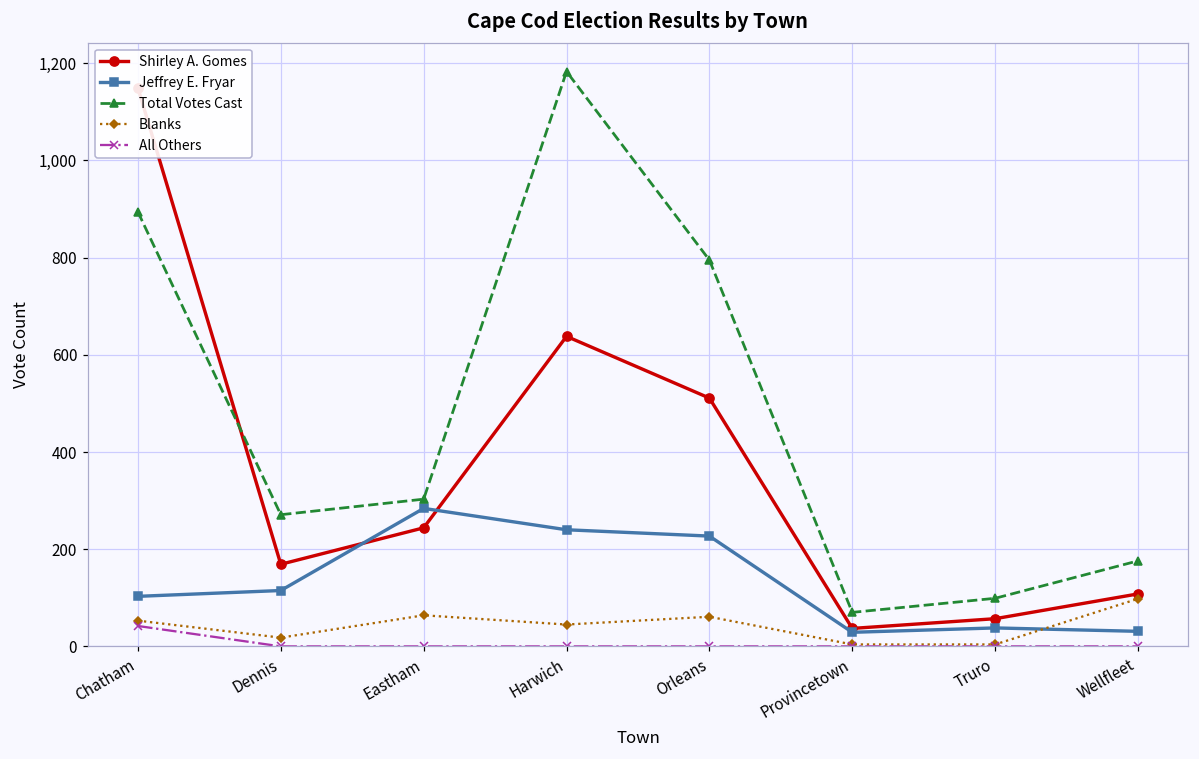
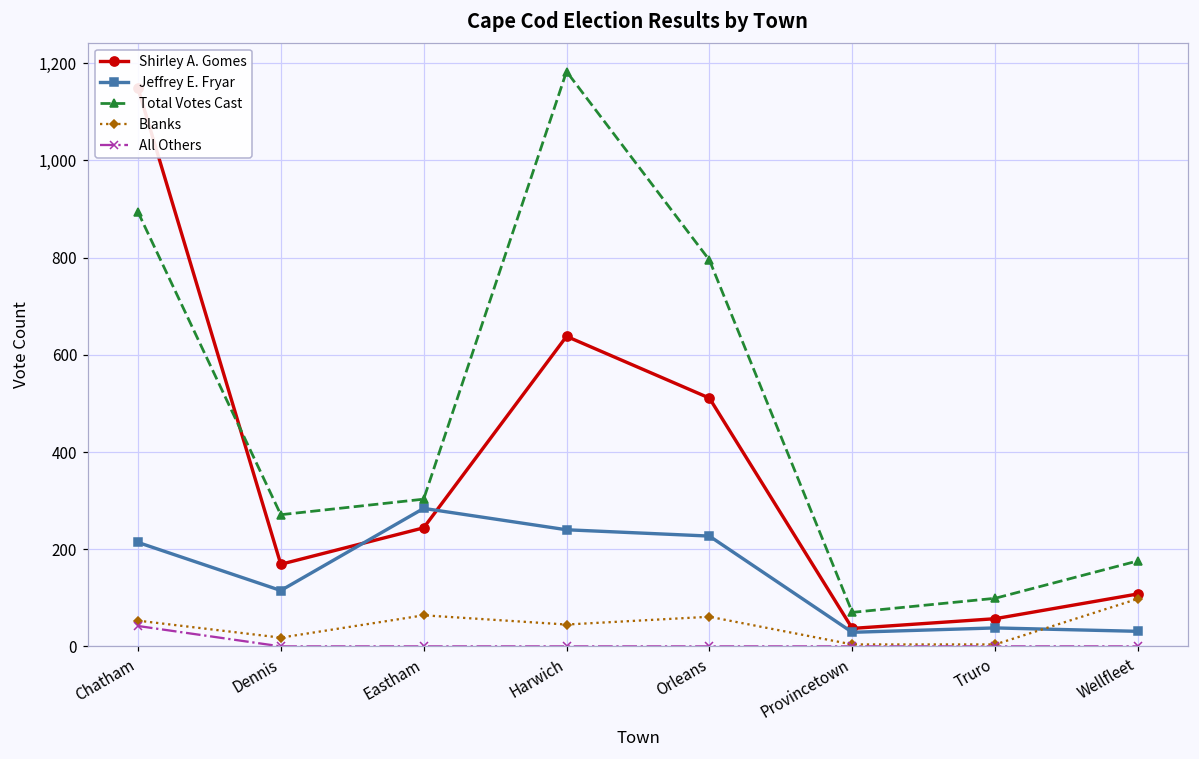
Jeffrey E. Fryar, Chatham: 100 -> 210
